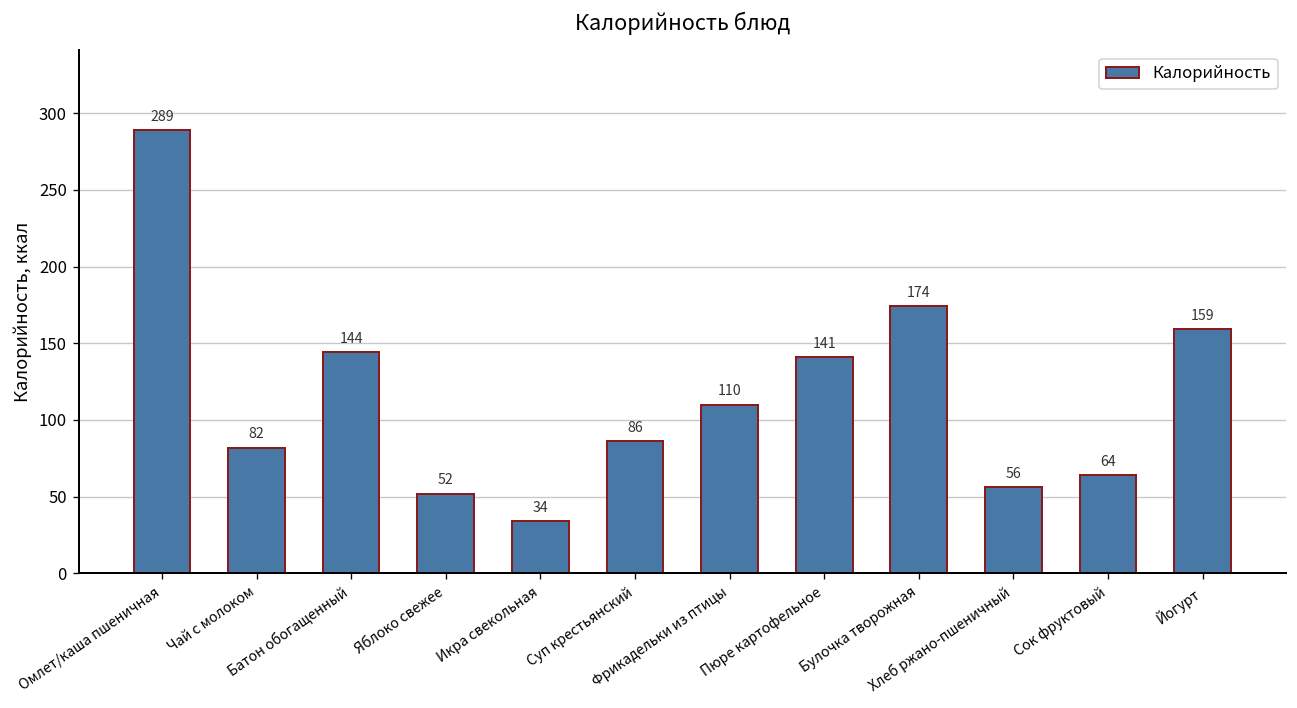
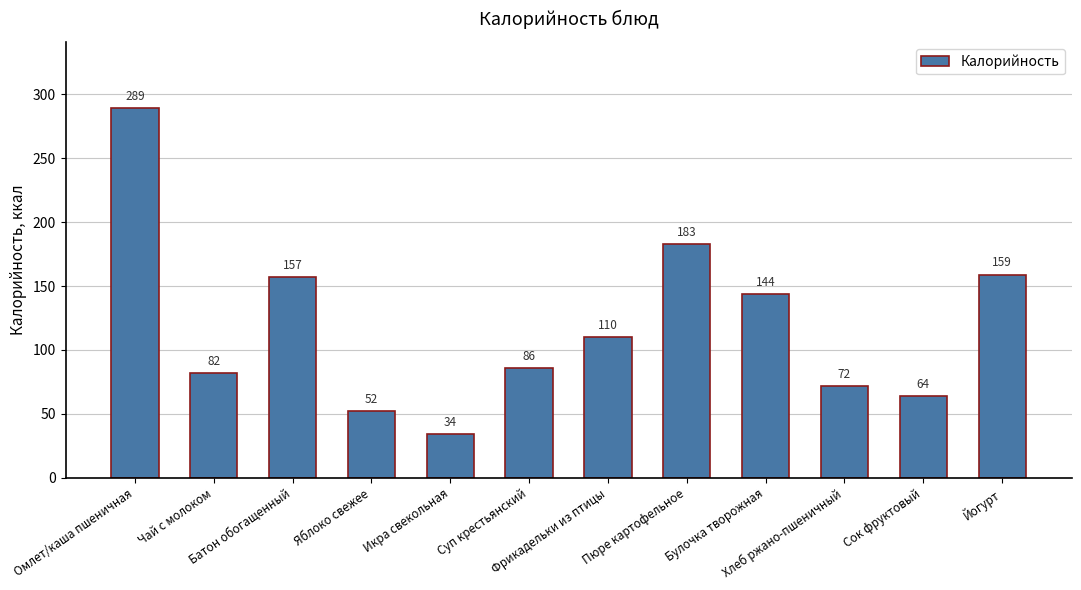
Батон обогащенный: 144 -> 157
Пюре картофельное: 141 -> 183
Булочка творожная: 174 -> 144
Хлеб ржано-пшеничный: 56 -> 72
